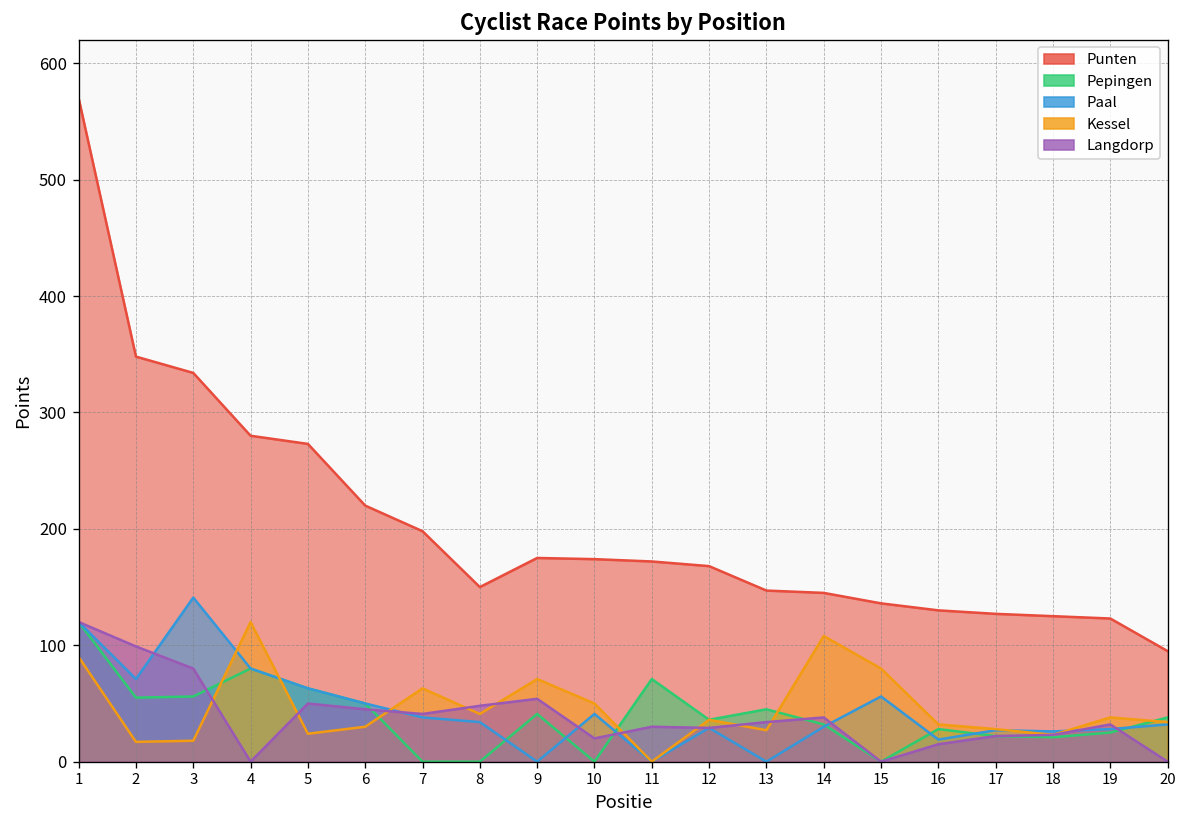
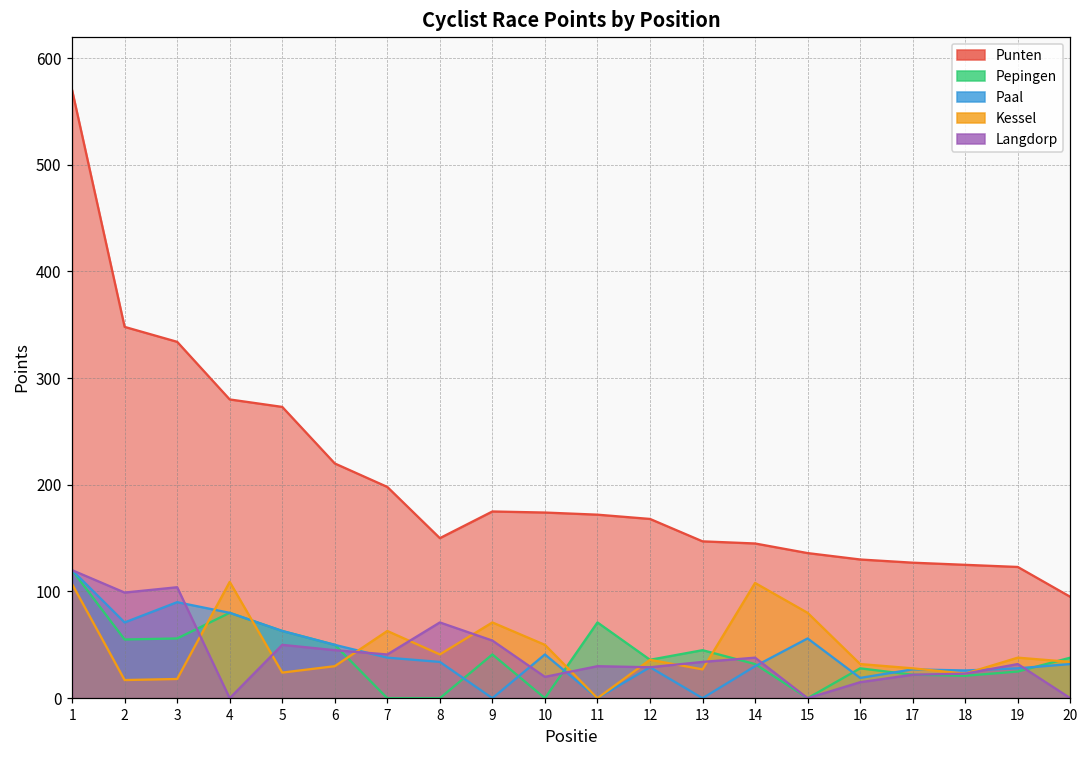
Kessel, 1: 90 -> 110
Paal, 3: 140 -> 90
Langdorp, 3: 80 -> 100
Kessel, 4: 120 -> 110
Langdorp, 8: 50 -> 70
